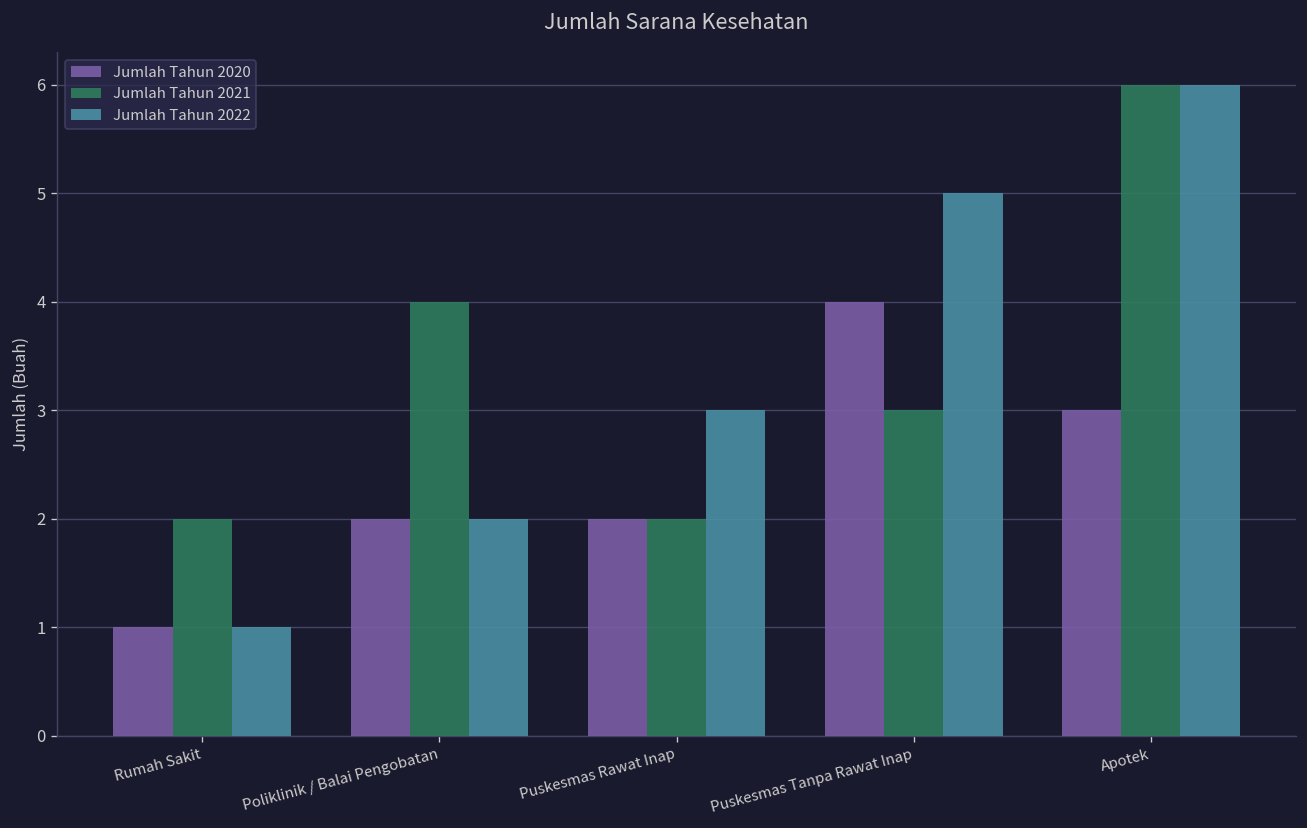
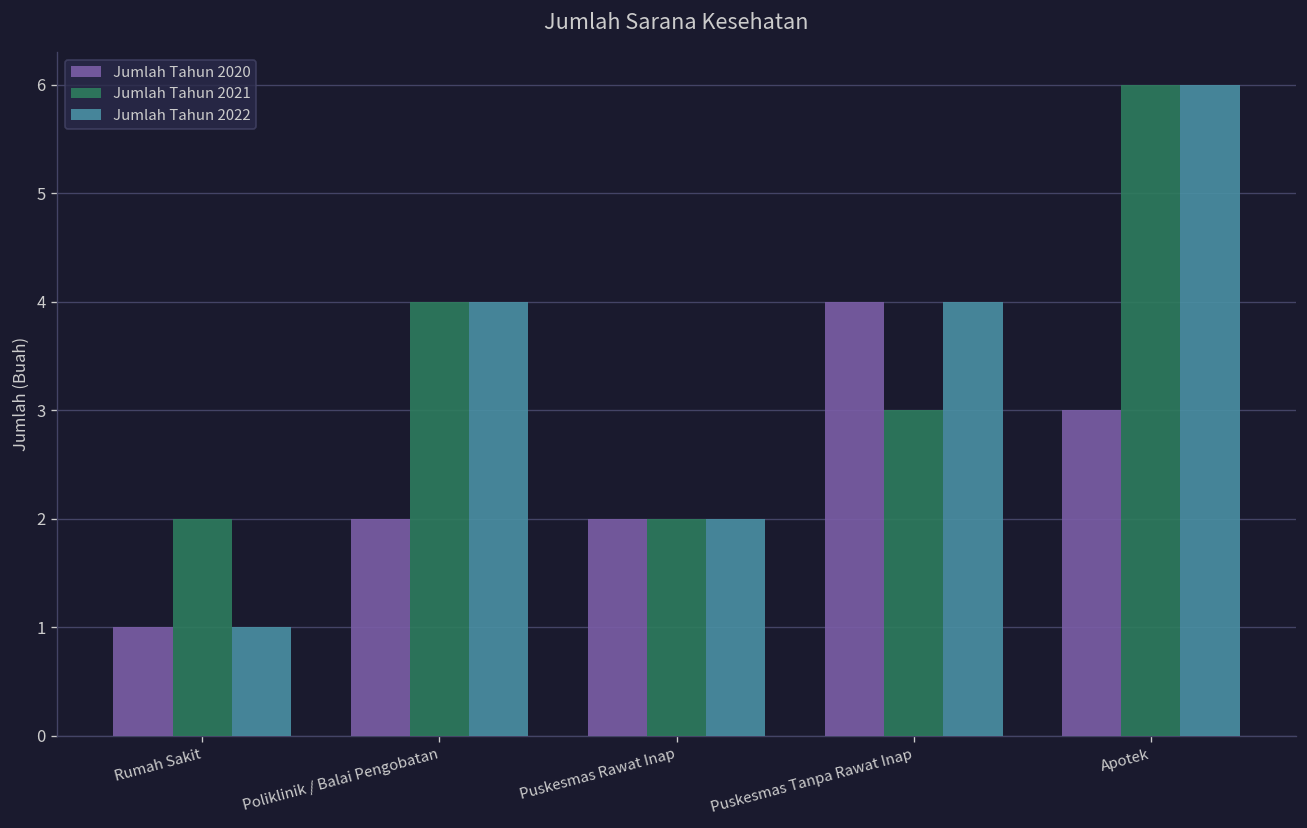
Jumlah Tahun 2022, Poliklinik / Balai Pengobatan: 2 -> 4
Jumlah Tahun 2022, Puskesmas Rawat Inap: 3 -> 2
Jumlah Tahun 2022, Puskesmas Tanpa Rawat Inap: 5 -> 4
